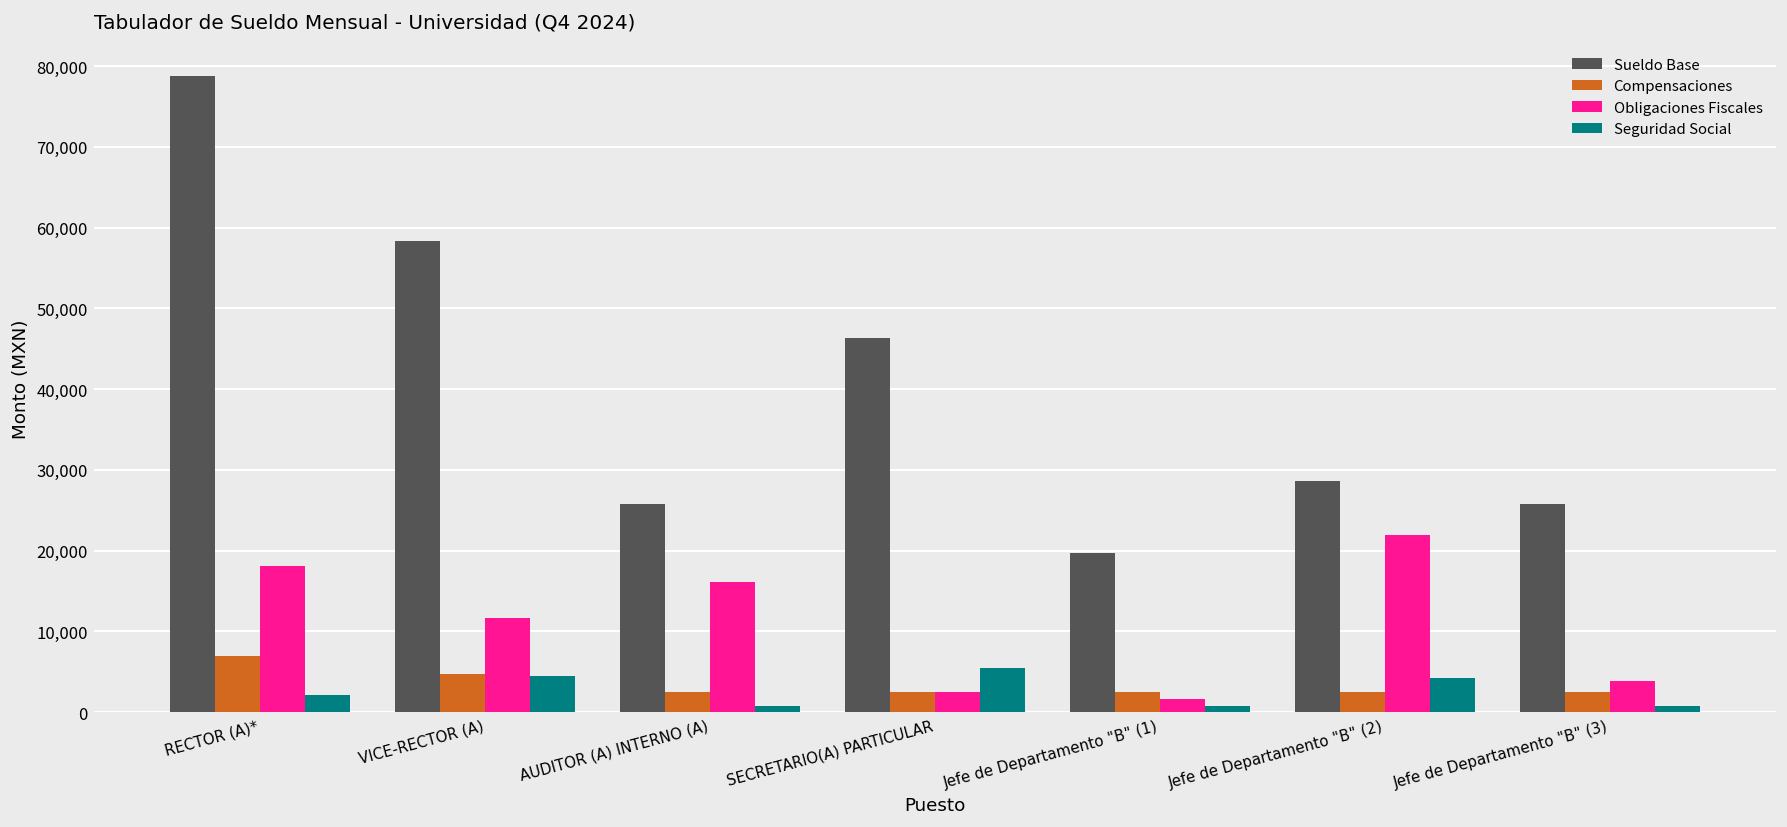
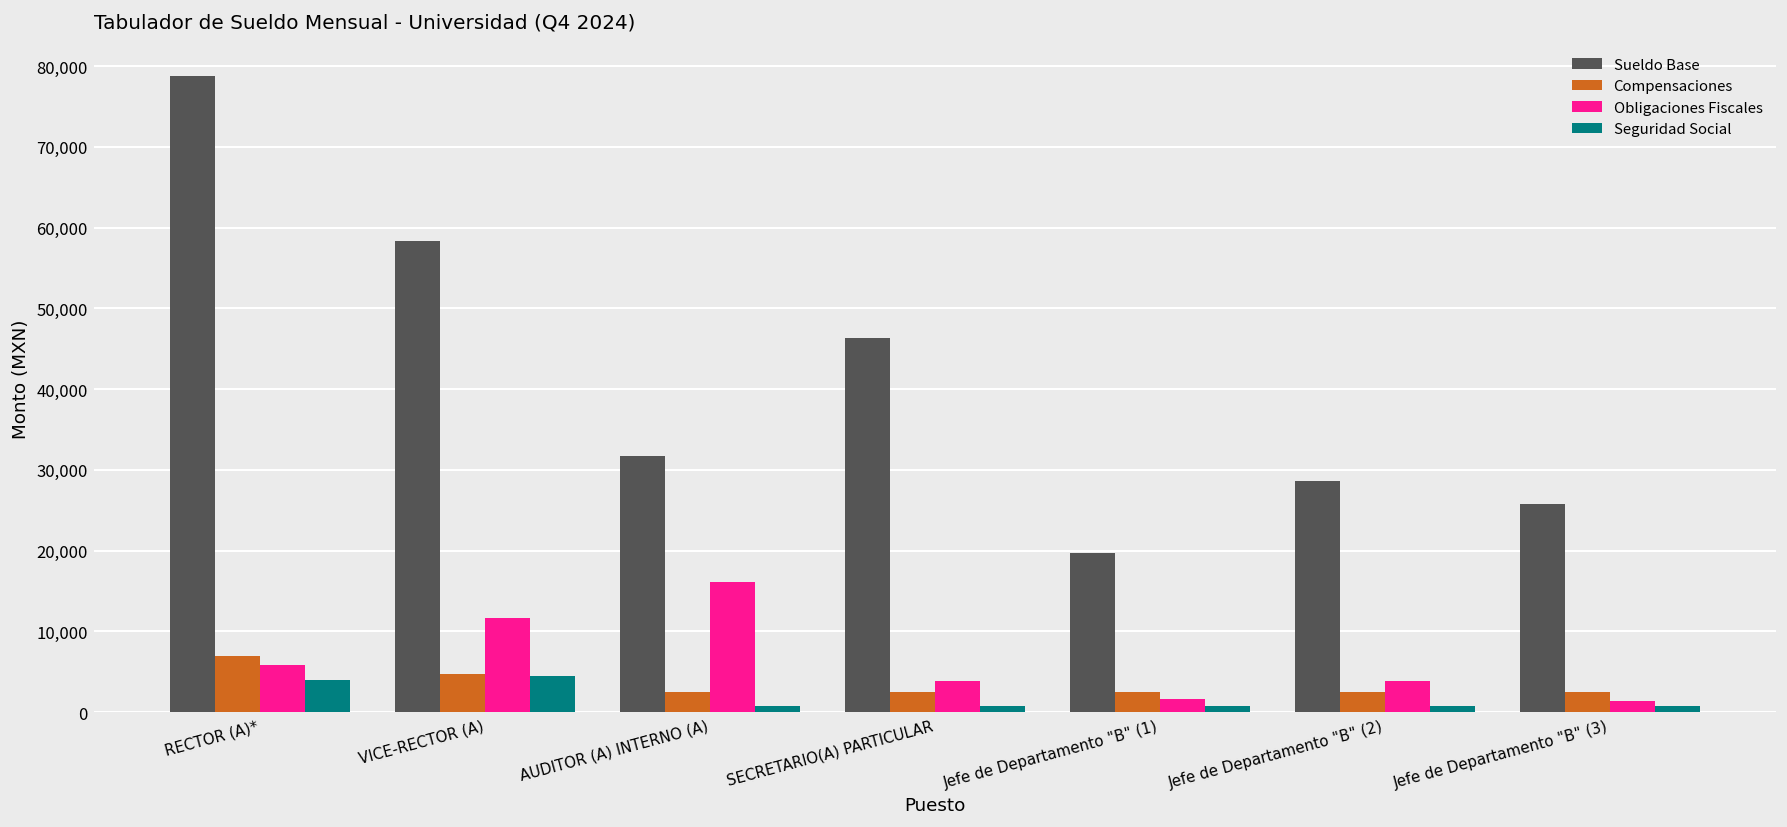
Obligaciones Fiscales, RECTOR (A)*: 18,000 -> 6,000
Seguridad Social, RECTOR (A)*: 2,000 -> 4,000
Sueldo Base, AUDITOR (A) INTERNO (A): 26,000 -> 32,000
Obligaciones Fiscales, SECRETARIO(A) PARTICULAR: 2,000 -> 4,000
Seguridad Social, SECRETARIO(A) PARTICULAR: 6,000 -> 1,000
Obligaciones Fiscales, Jefe de Departamento "B" (2): 22,000 -> 4,000
Seguridad Social, Jefe de Departamento "B" (2): 4,000 -> 1,000
Obligaciones Fiscales, Jefe de Departamento "B" (3): 4,000 -> 1,000
